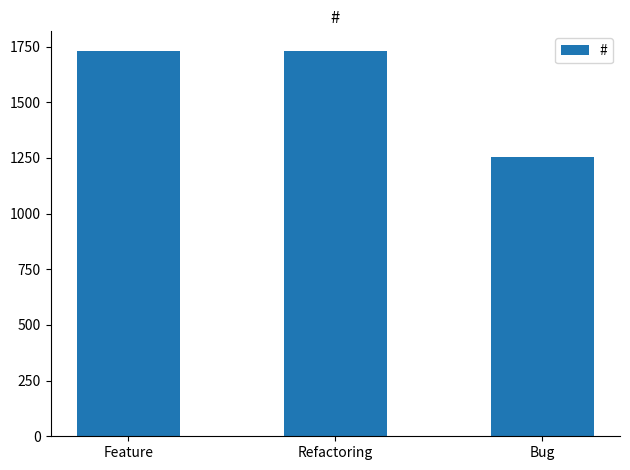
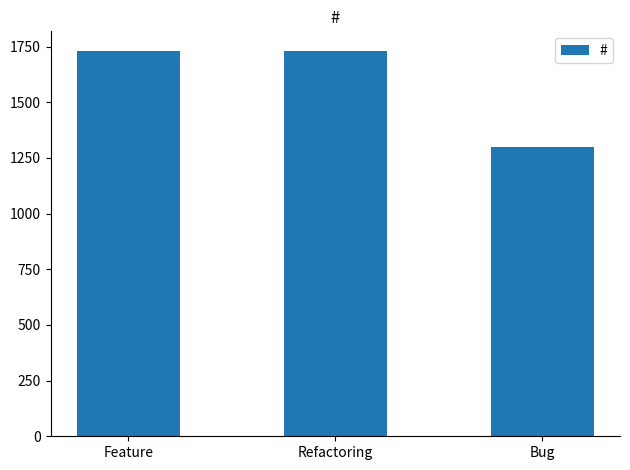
Bug: 1260 -> 1300
